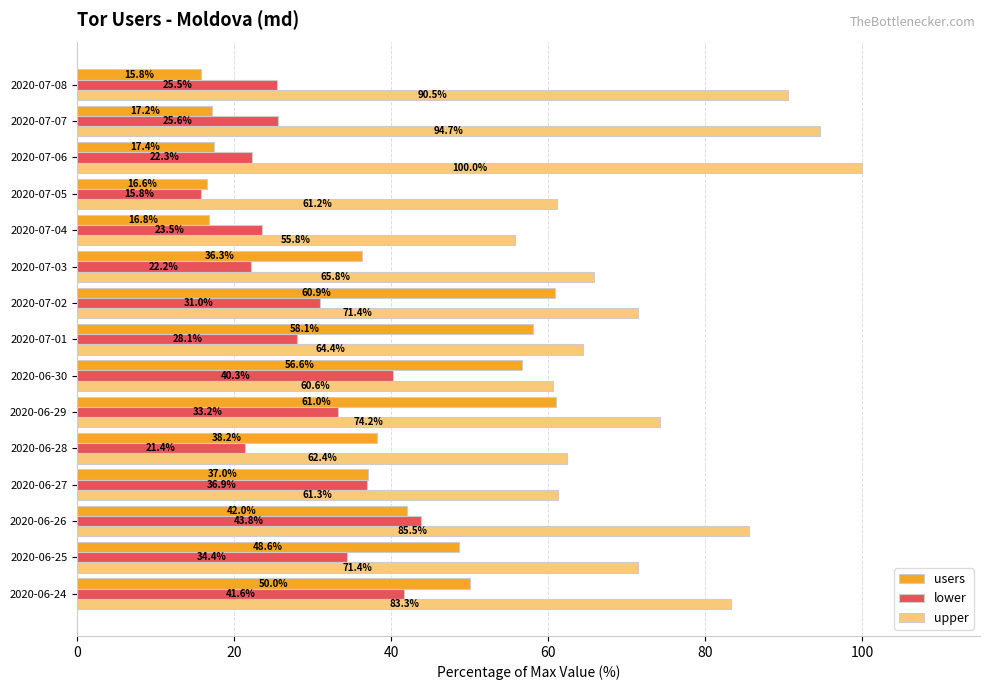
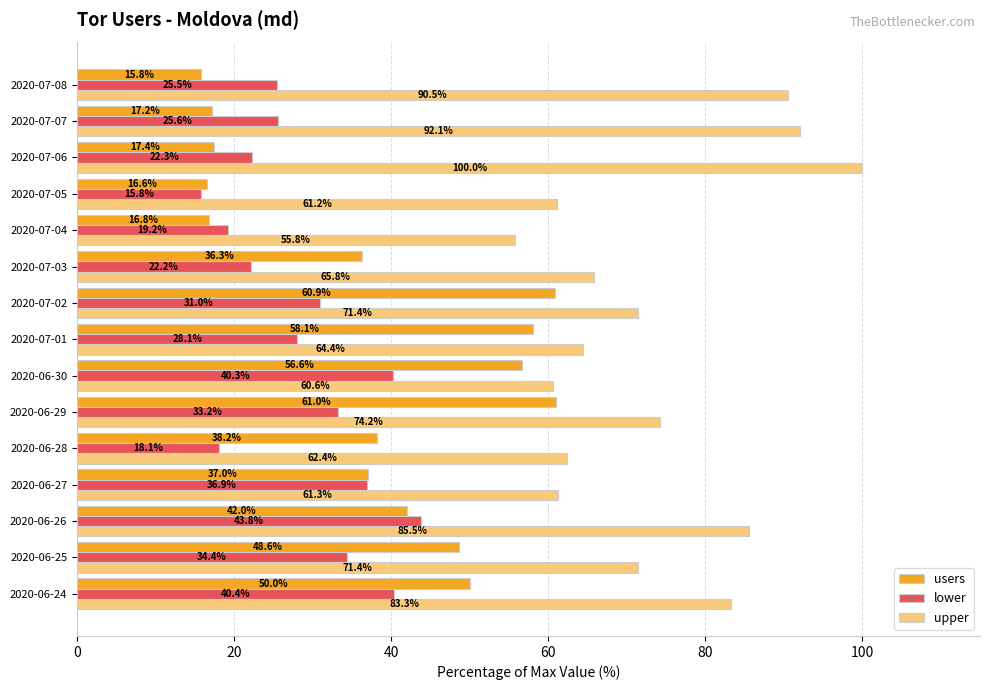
upper, 2020-07-07: 94.7% -> 92.1%
lower, 2020-07-04: 23.5% -> 19.2%
lower, 2020-06-28: 21.4% -> 18.1%
lower, 2020-06-24: 41.6% -> 40.4%
